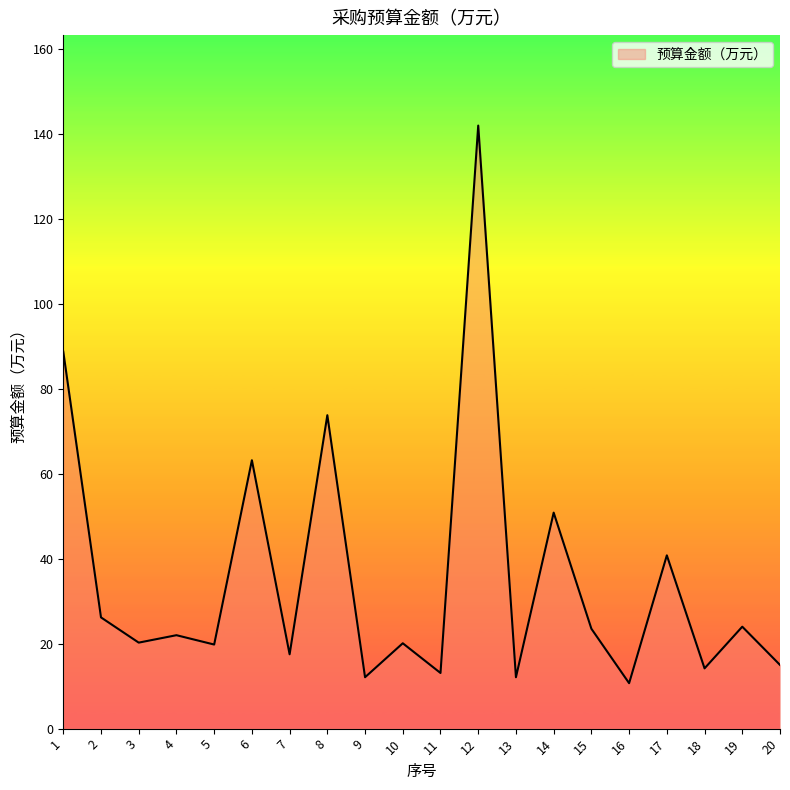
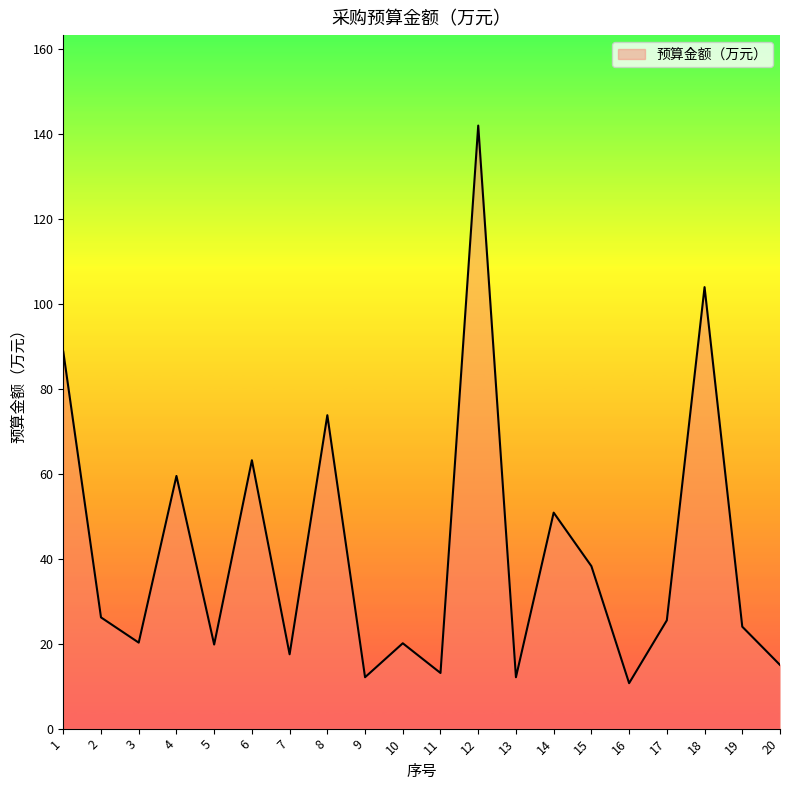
4: 22 -> 60
15: 24 -> 38
17: 41 -> 26
18: 14 -> 104
